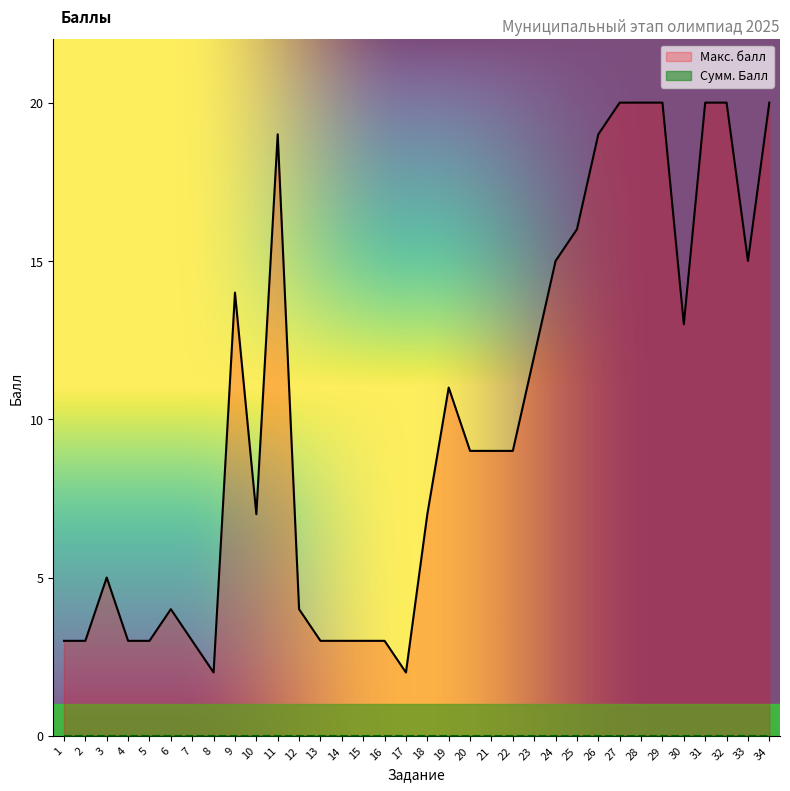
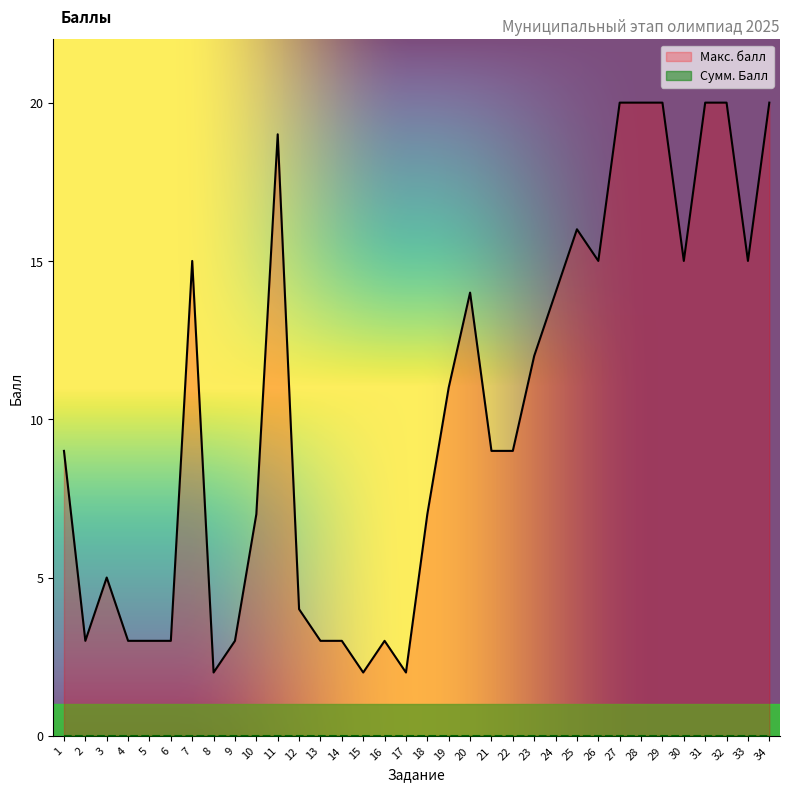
Макс. балл, 1: 3 -> 9
Макс. балл, 6: 4 -> 3
Макс. балл, 7: 3 -> 15
Макс. балл, 9: 14 -> 3
Макс. балл, 15: 3 -> 2
Макс. балл, 20: 9 -> 14
Макс. балл, 24: 15 -> 14
Макс. балл, 26: 19 -> 15
Макс. балл, 30: 13 -> 15
